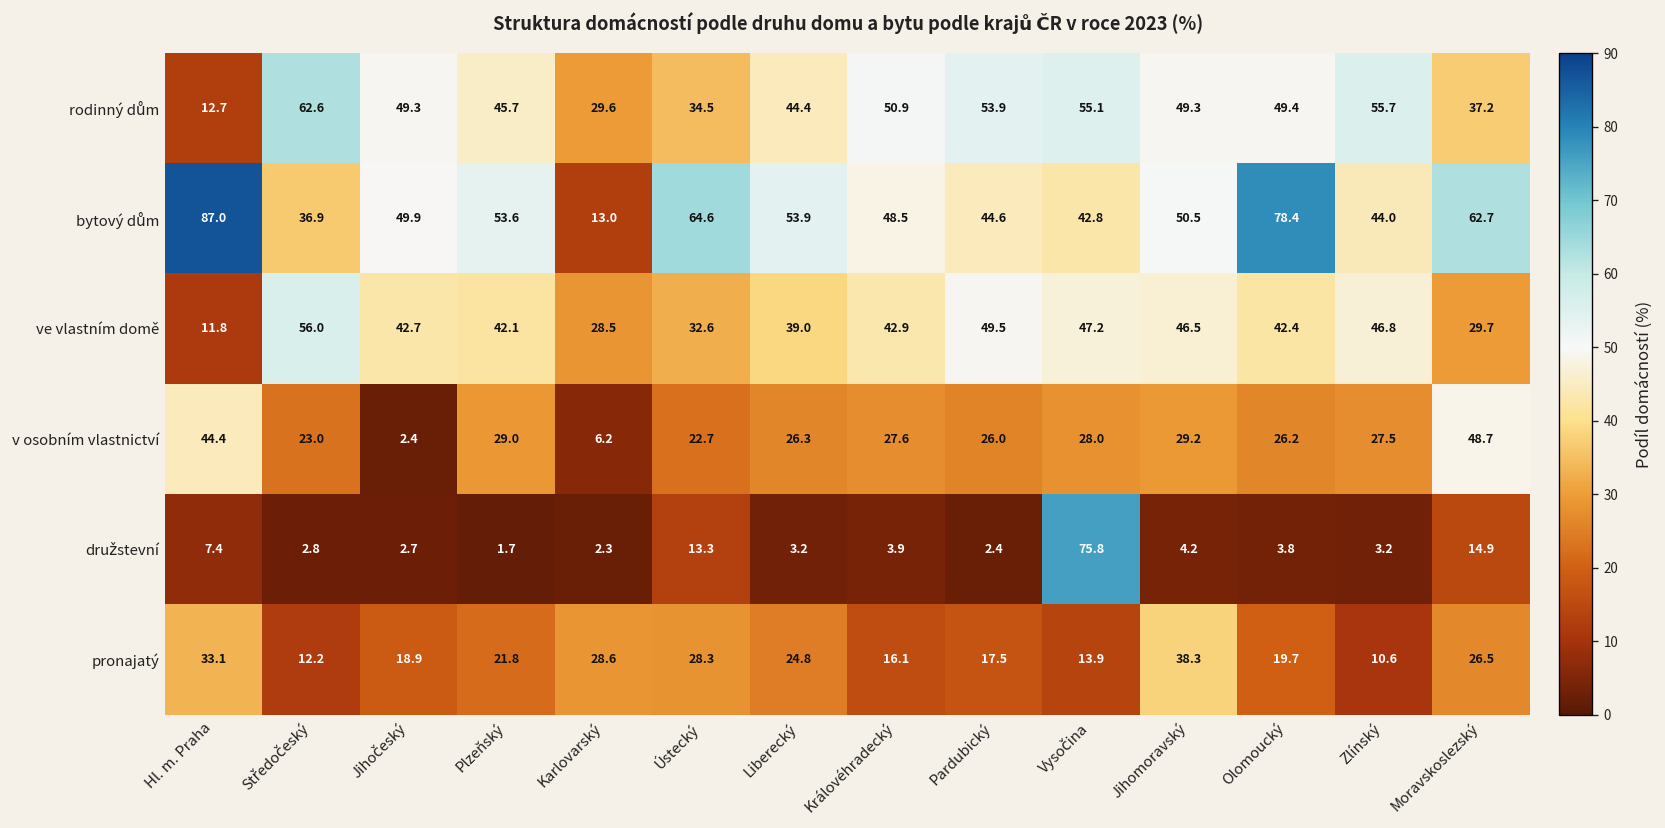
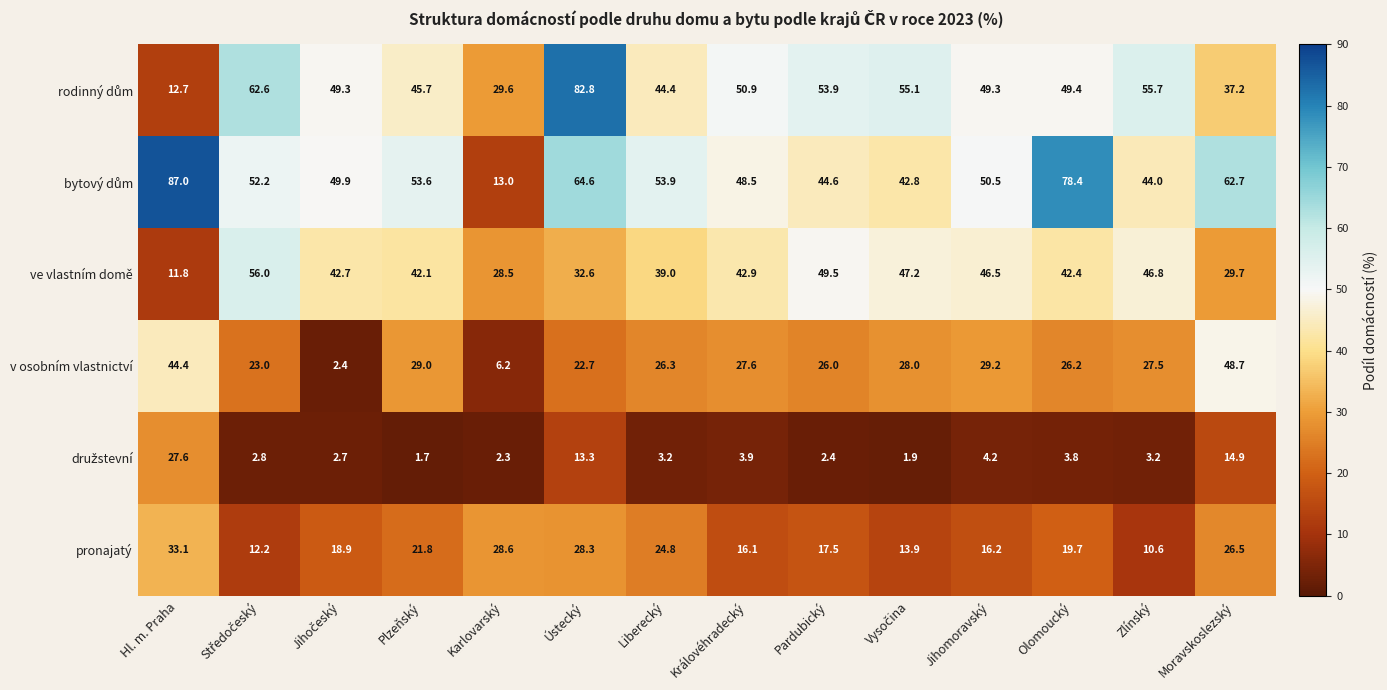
rodinný dům, Ústecký: 34.5 -> 82.8
bytový dům, Středočeský: 36.9 -> 52.2
družstevní, Hl. m. Praha: 7.4 -> 27.6
družstevní, Vysočina: 75.8 -> 1.9
pronajatý, Jihomoravský: 38.3 -> 16.2
